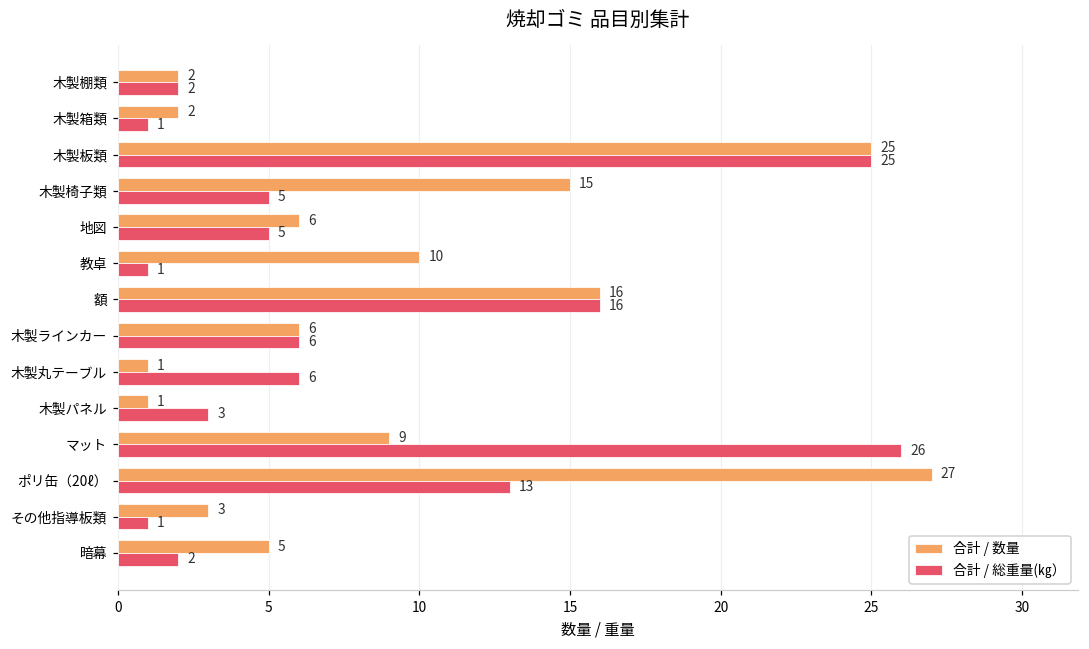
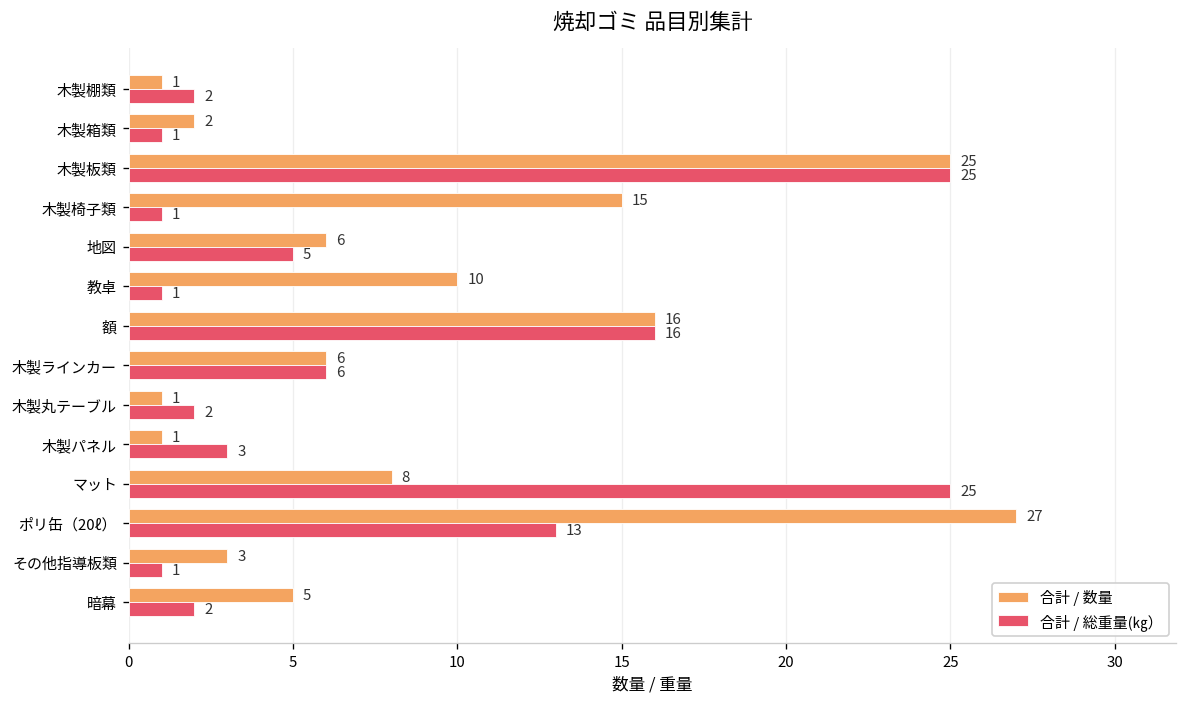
合計 / 数量, 木製棚類: 2 -> 1
合計 / 総重量(㎏）, 木製椅子類: 5 -> 1
合計 / 総重量(㎏）, 木製丸テーブル: 6 -> 2
合計 / 数量, マット: 9 -> 8
合計 / 総重量(㎏）, マット: 26 -> 25
